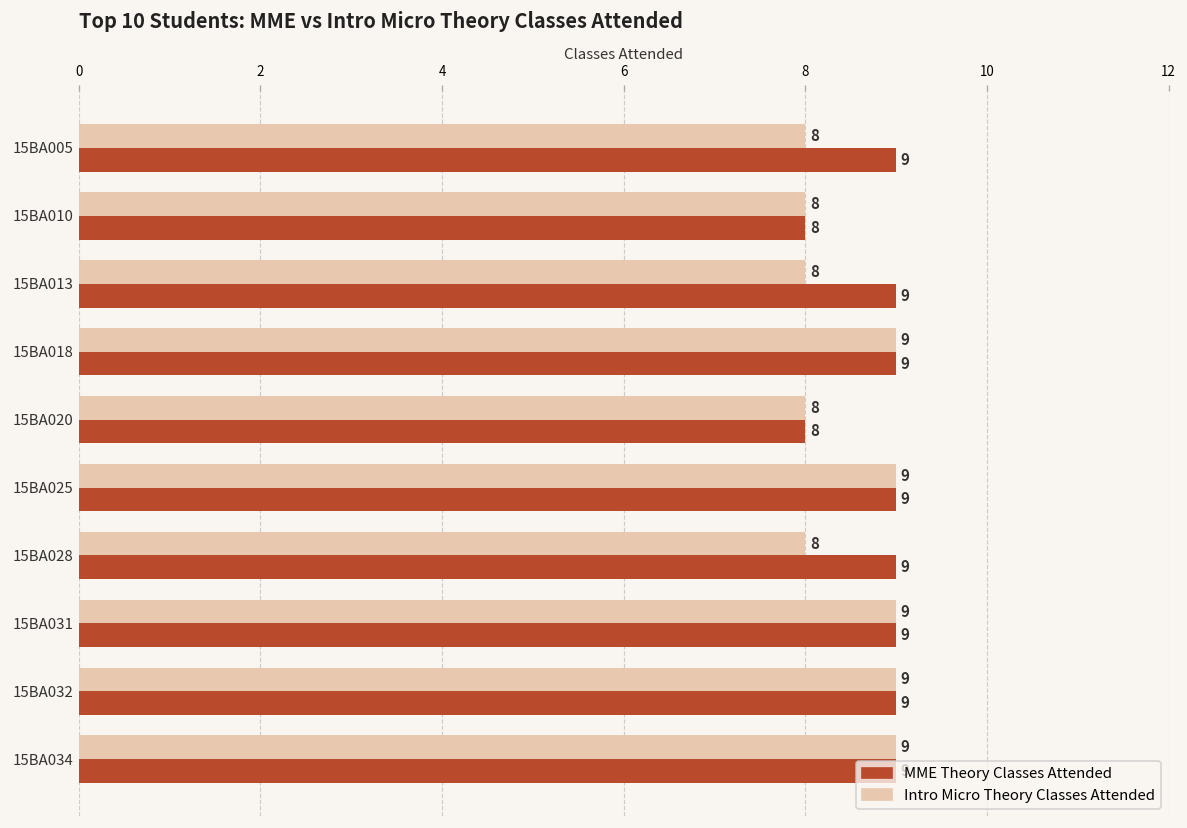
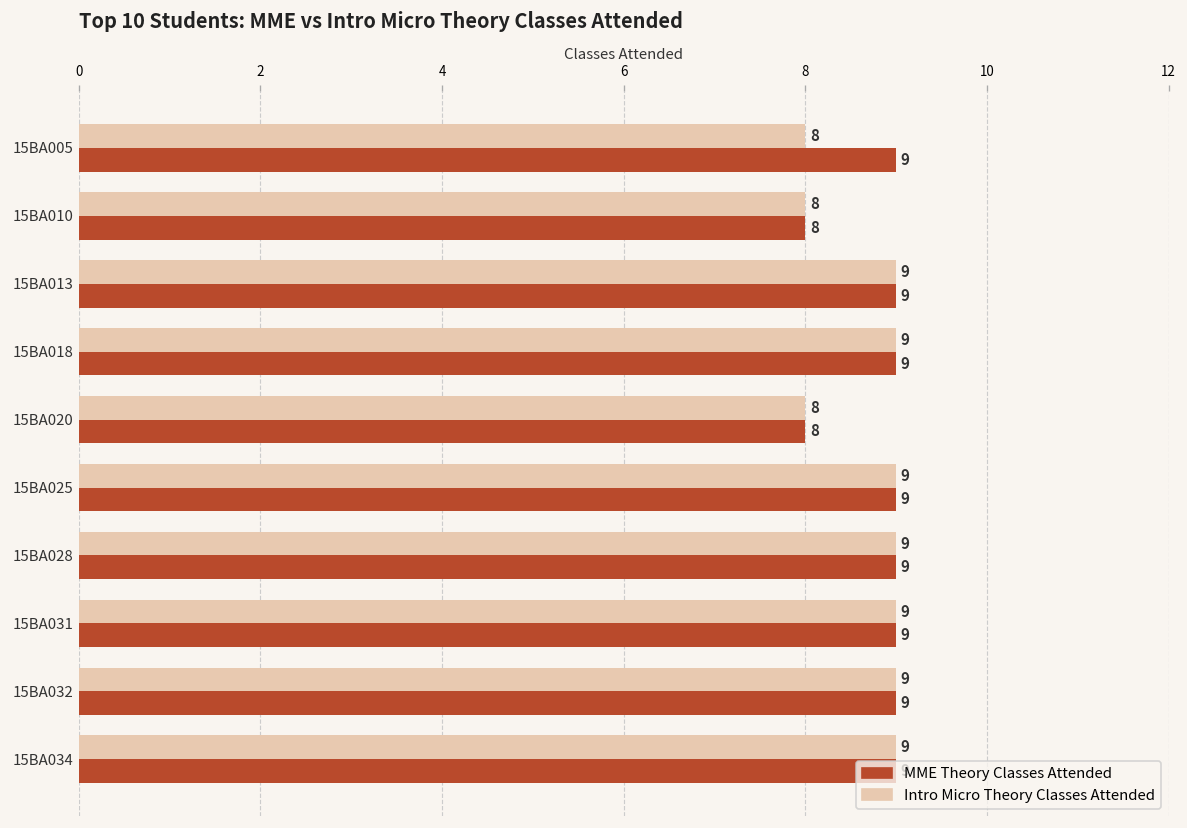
Intro Micro Theory Classes Attended, 15BA013: 8 -> 9
Intro Micro Theory Classes Attended, 15BA028: 8 -> 9
